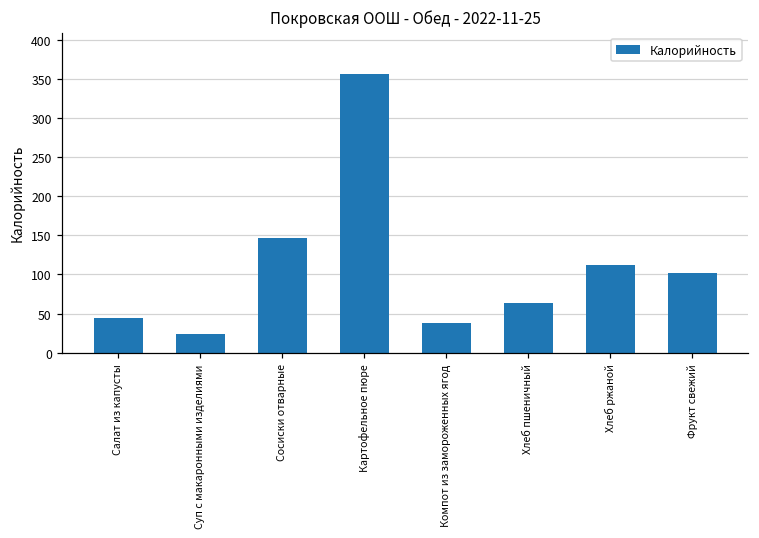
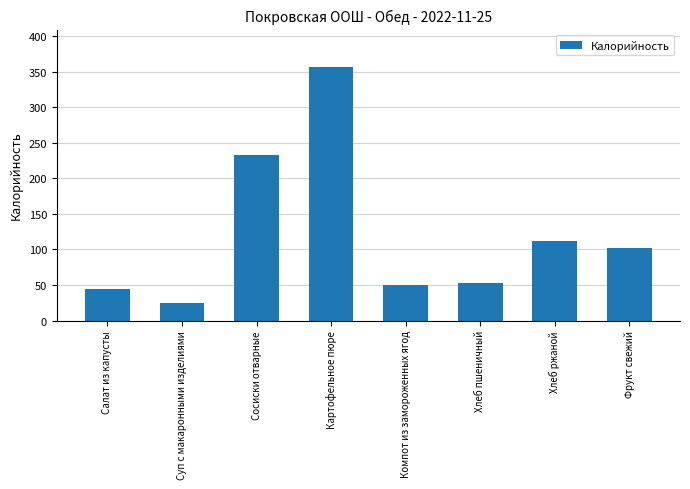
Сосиски отварные: 150 -> 230
Компот из замороженных ягод: 40 -> 50
Хлеб пшеничный: 60 -> 50
